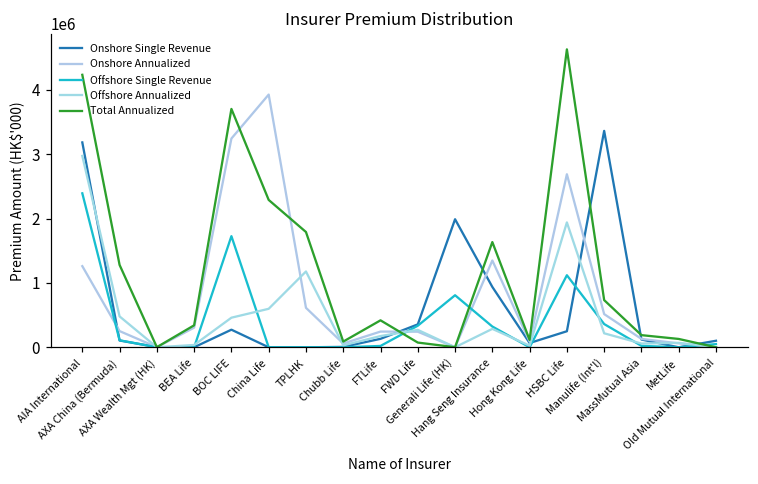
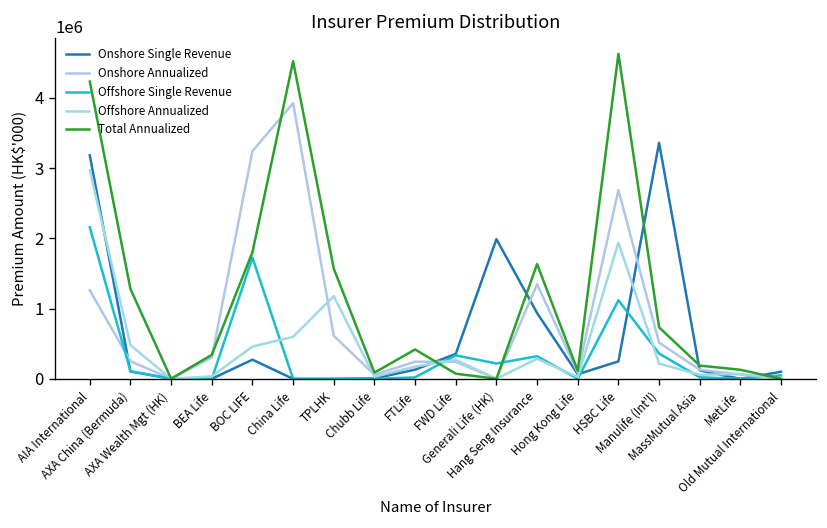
Offshore Single Revenue, AIA International: 2400000 -> 2200000
Total Annualized, BOC LIFE: 3700000 -> 1800000
Total Annualized, China Life: 2300000 -> 4500000
Total Annualized, TPLHK: 1800000 -> 1600000
Offshore Single Revenue, Generali Life (HK): 800000 -> 200000
